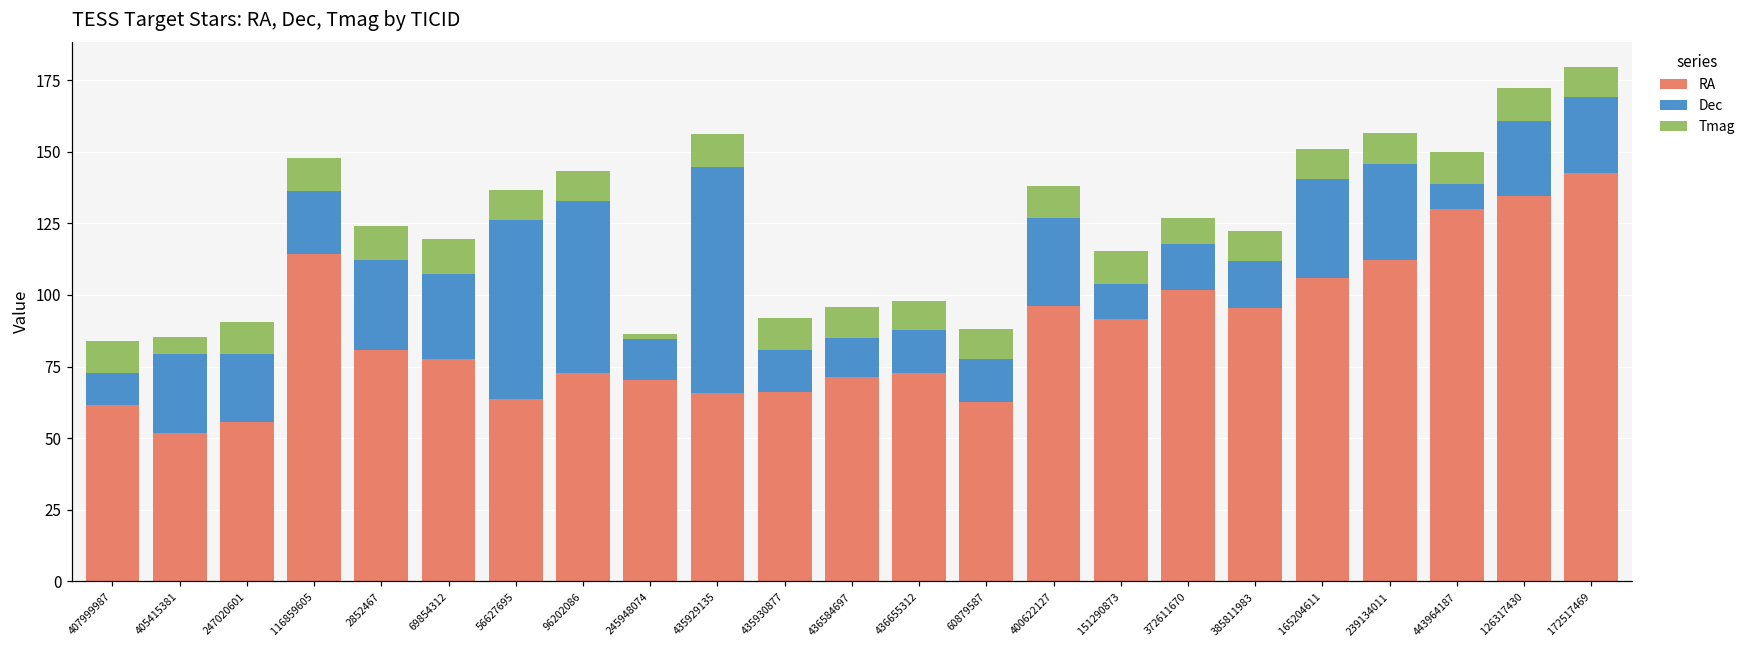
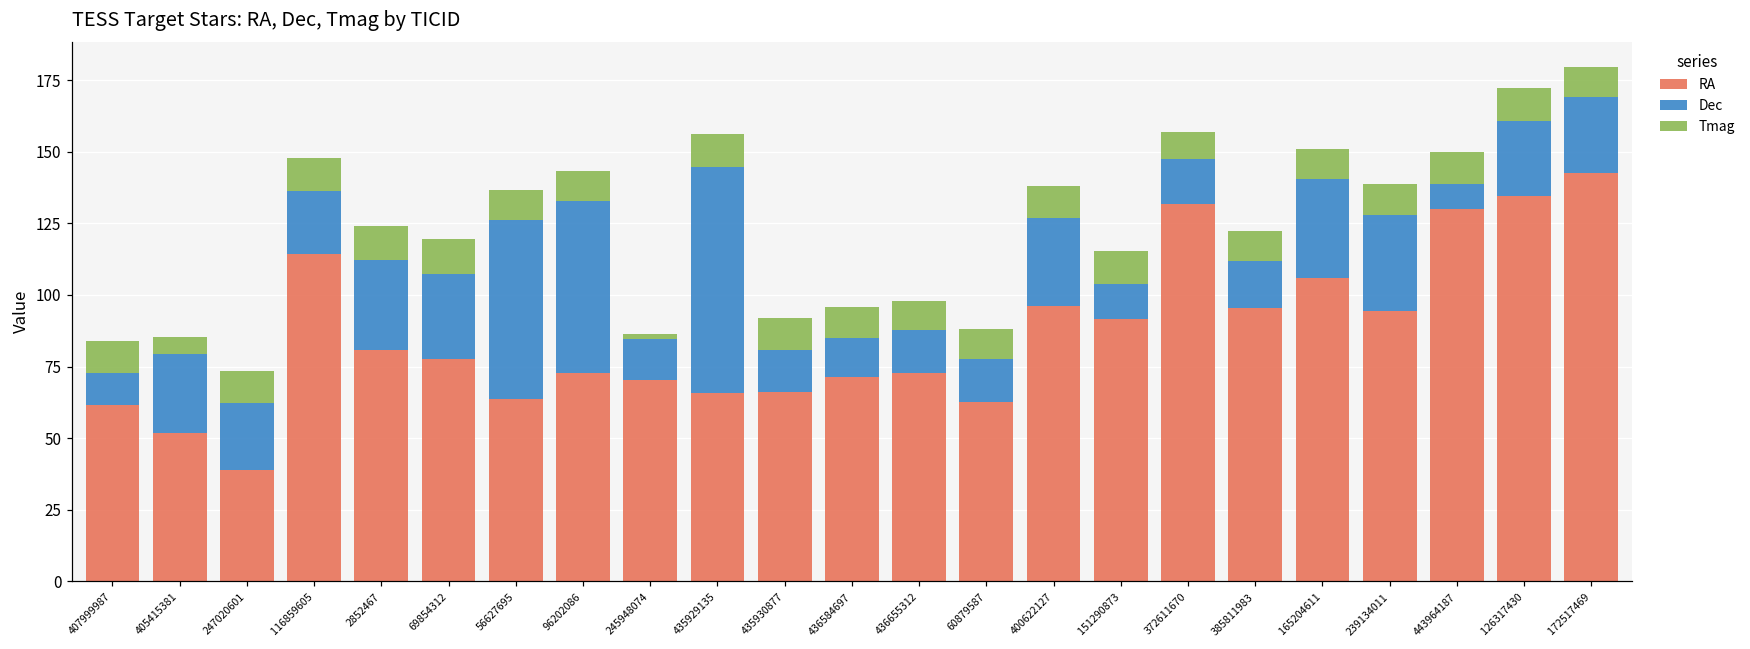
RA, 247020601: 56 -> 39
RA, 372611670: 102 -> 132
RA, 239134011: 112 -> 94
